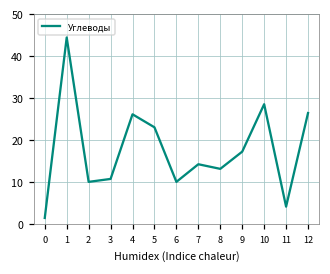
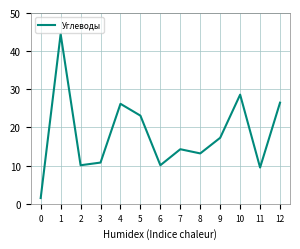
11: 4 -> 10
